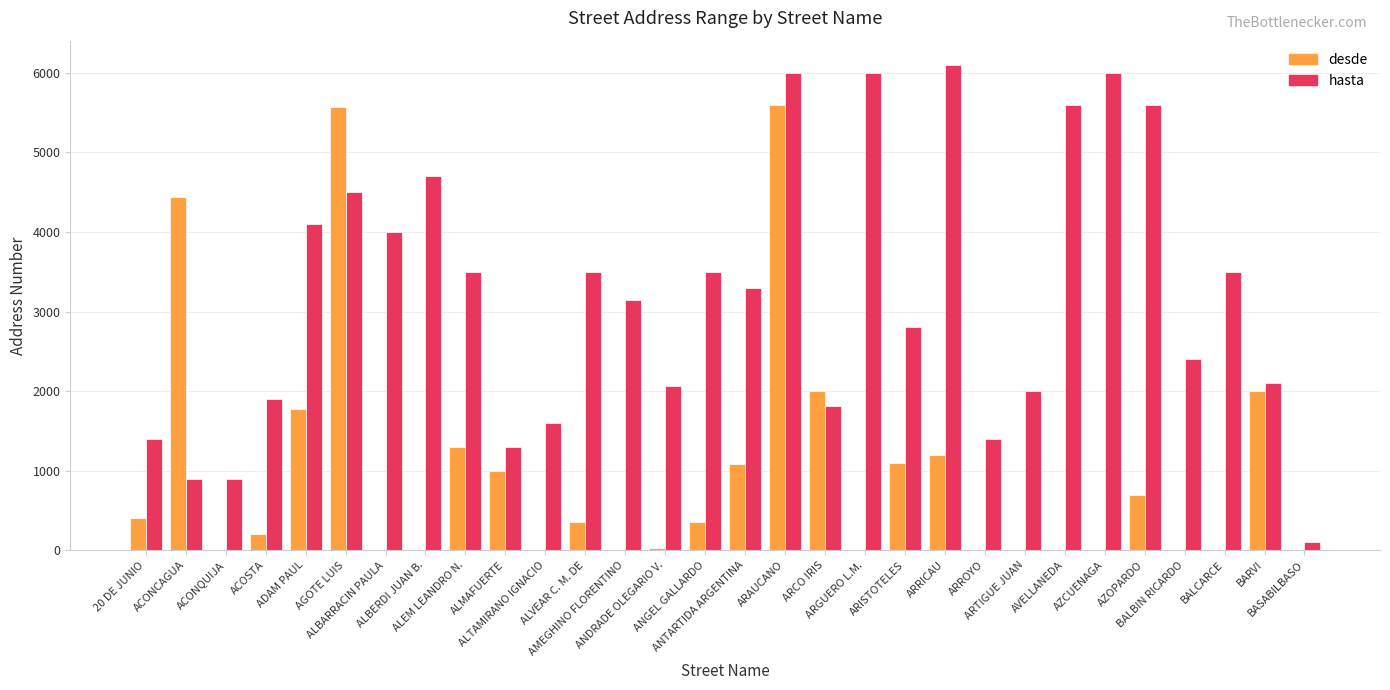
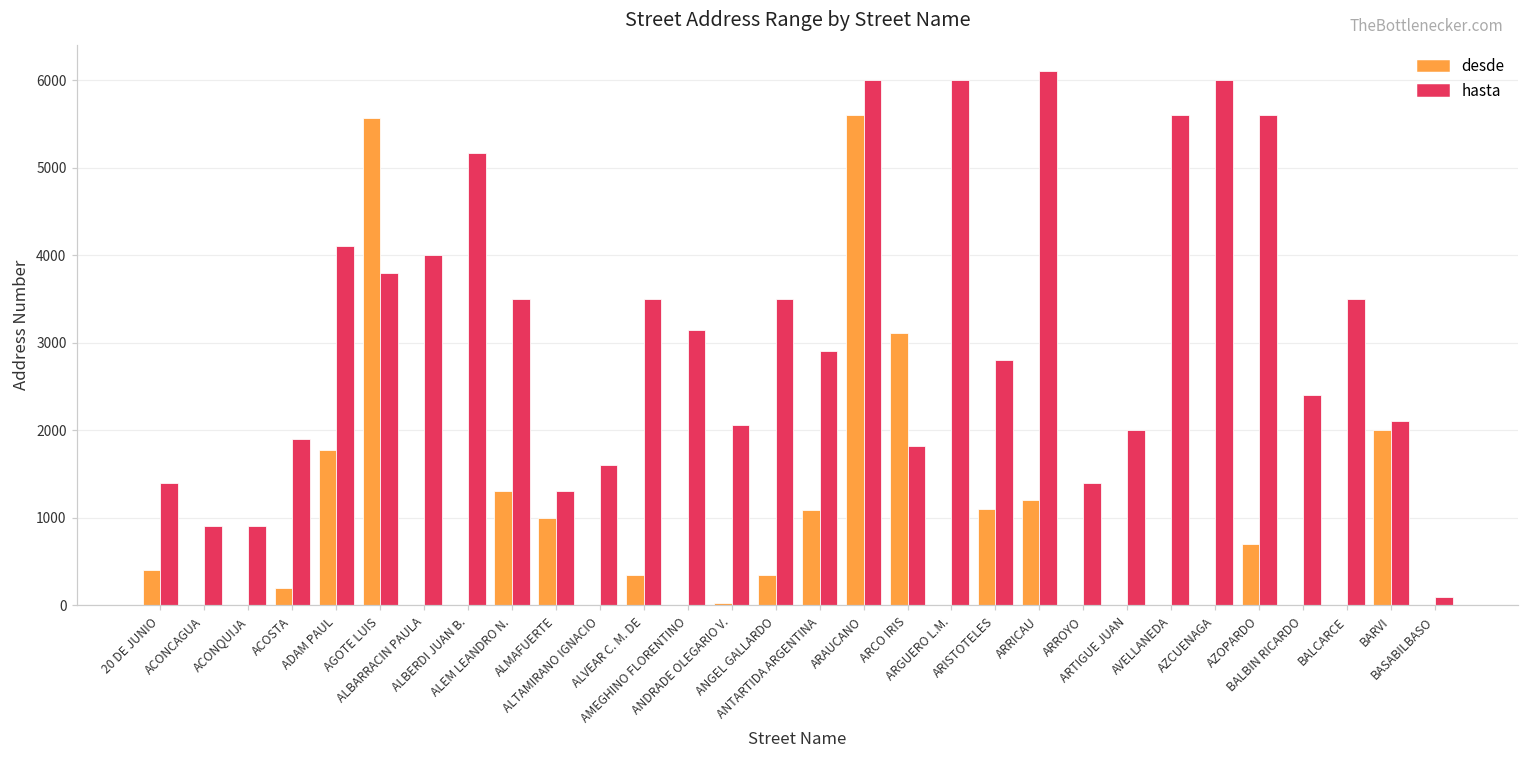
desde, ACONCAGUA: 4400 -> 0
hasta, AGOTE LUIS: 4500 -> 3800
hasta, ALBERDI JUAN B.: 4700 -> 5200
hasta, ANTARTIDA ARGENTINA: 3300 -> 2900
desde, ARCO IRIS: 2000 -> 3100
